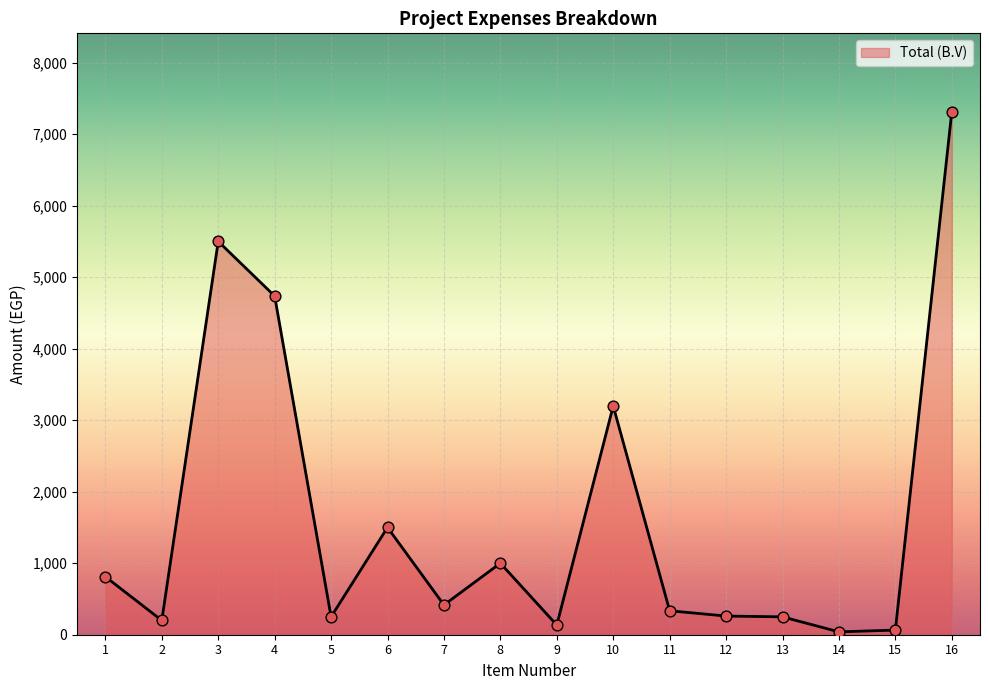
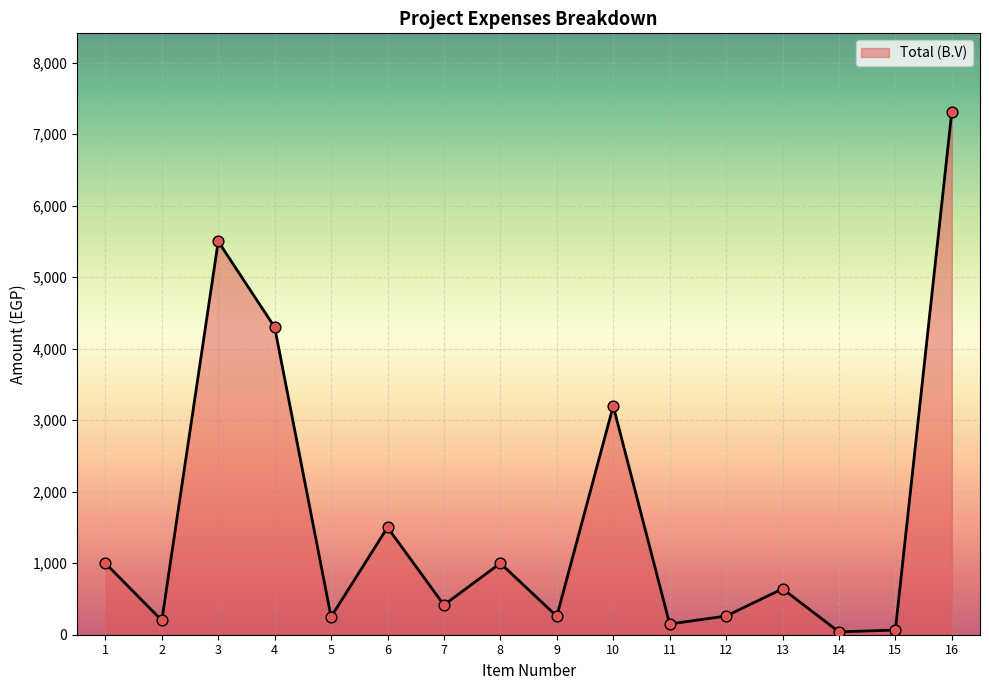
1: 800 -> 1,000
4: 4,700 -> 4,300
9: 100 -> 300
11: 300 -> 200
13: 300 -> 600
